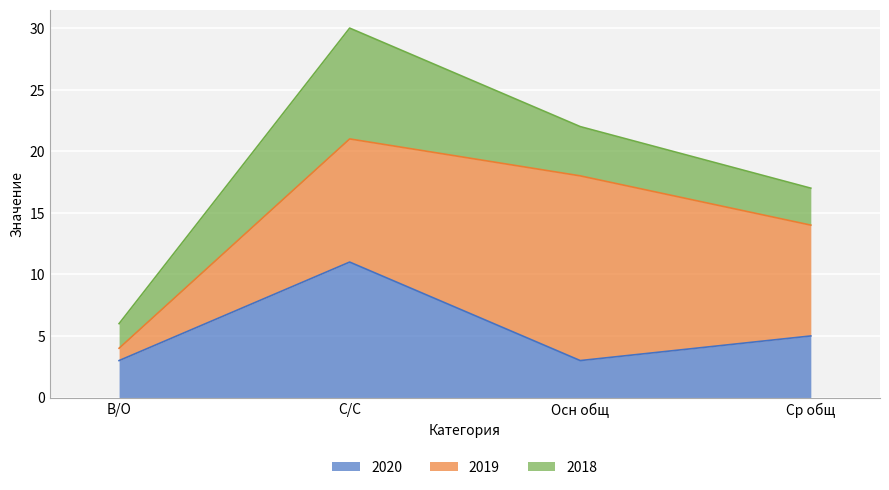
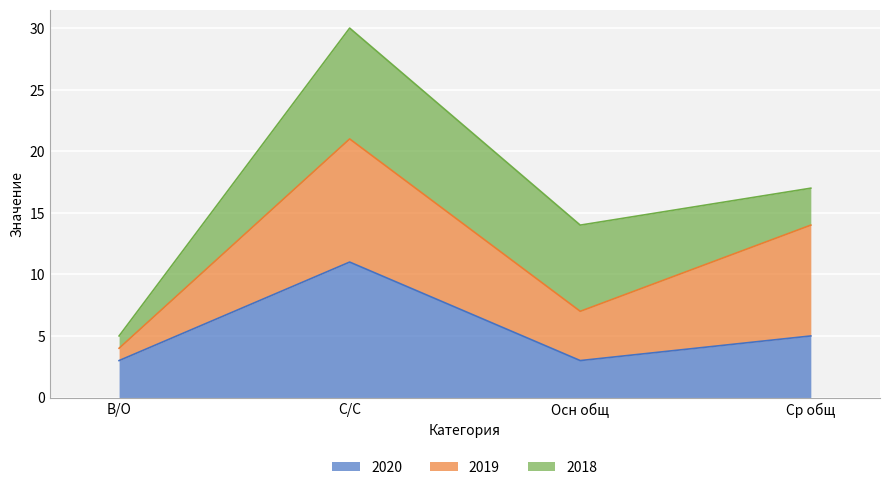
2018, В/О: 2 -> 1
2019, Осн общ: 15 -> 4
2018, Осн общ: 4 -> 7
